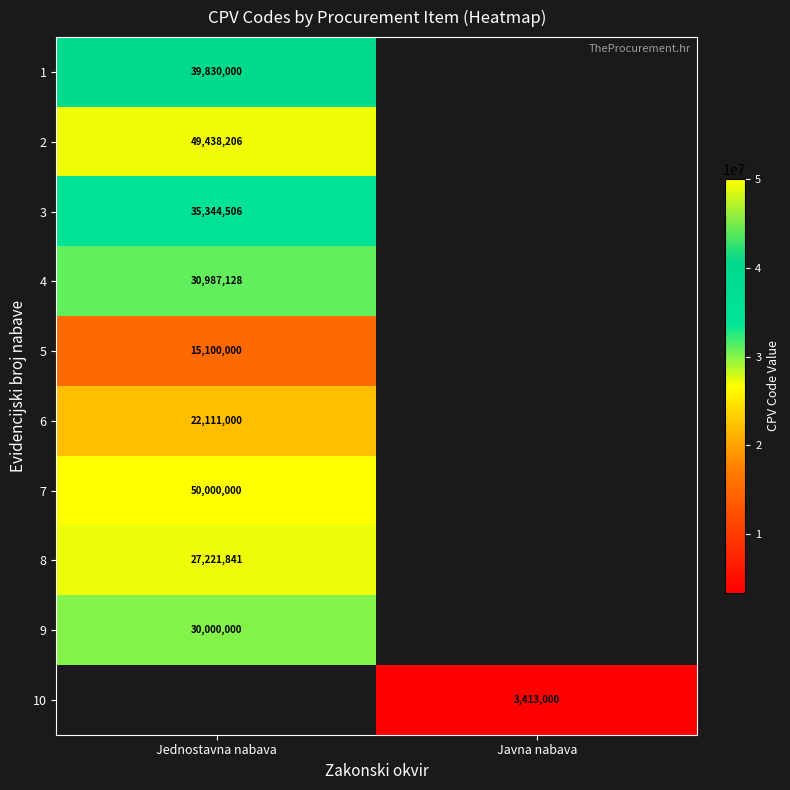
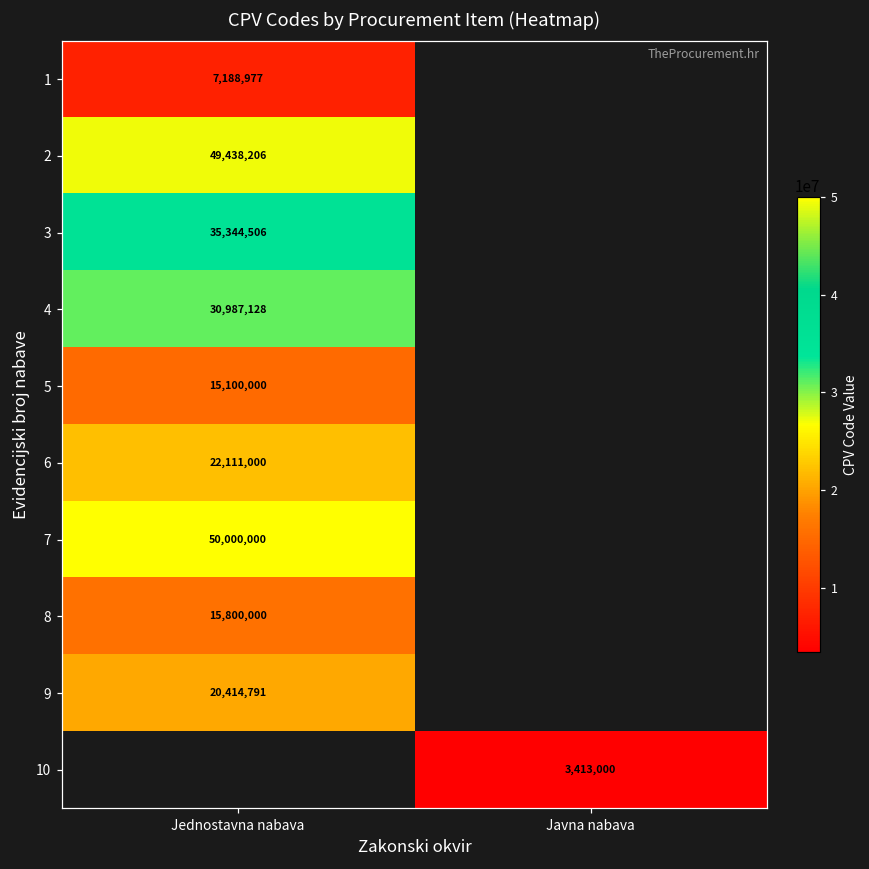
1, Jednostavna nabava: 39,830,000 -> 7,188,977
8, Jednostavna nabava: 27,221,841 -> 15,800,000
9, Jednostavna nabava: 30,000,000 -> 20,414,791
